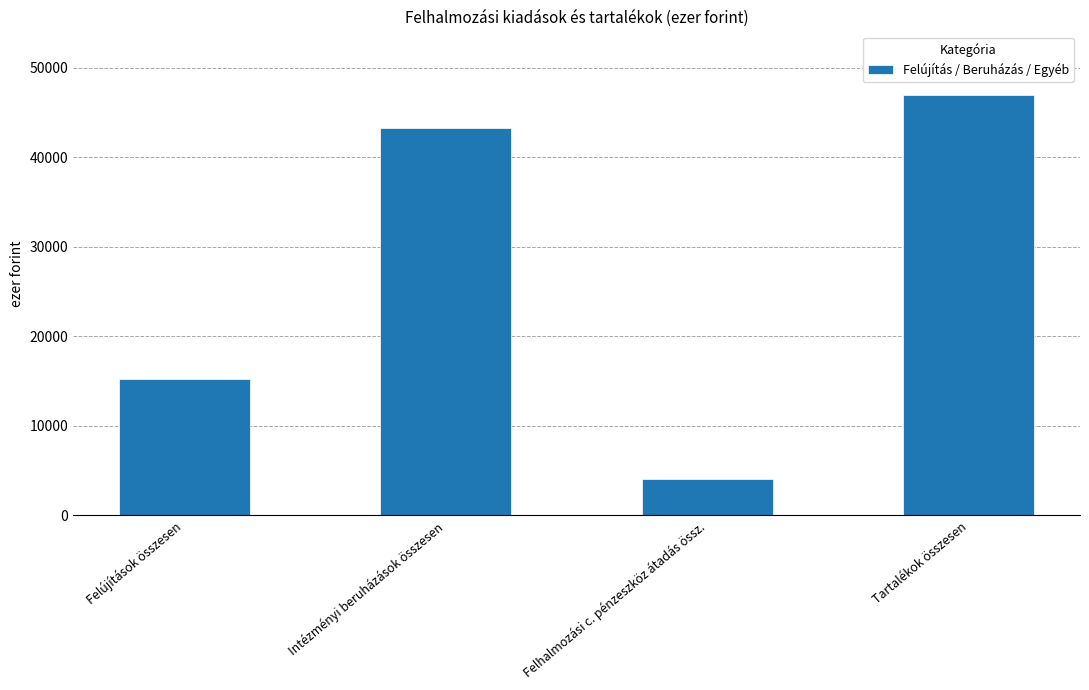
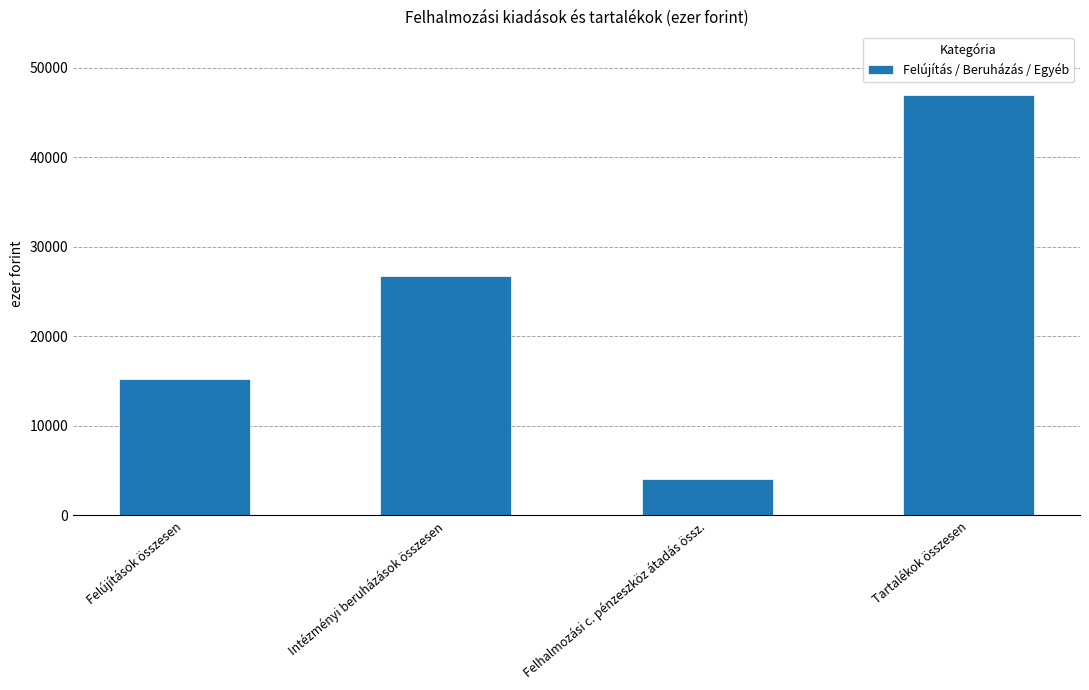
Intézményi beruházások összesen: 43000 -> 27000
